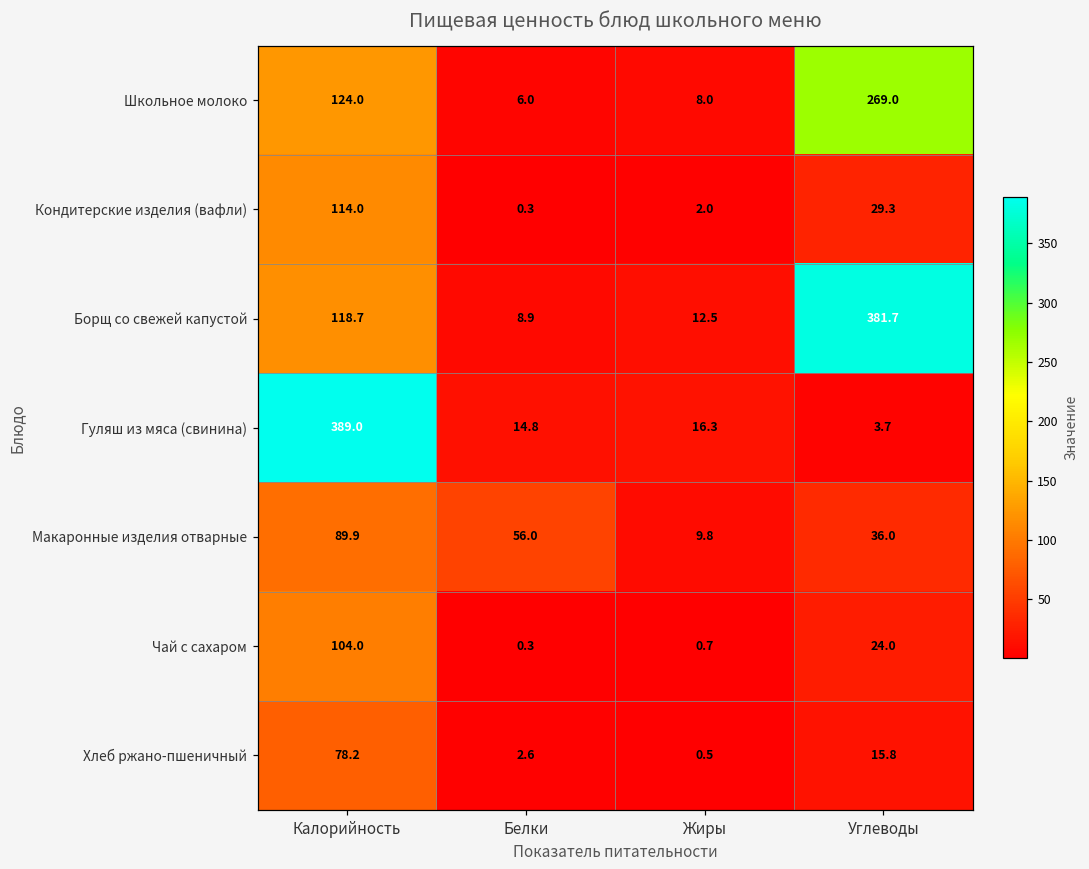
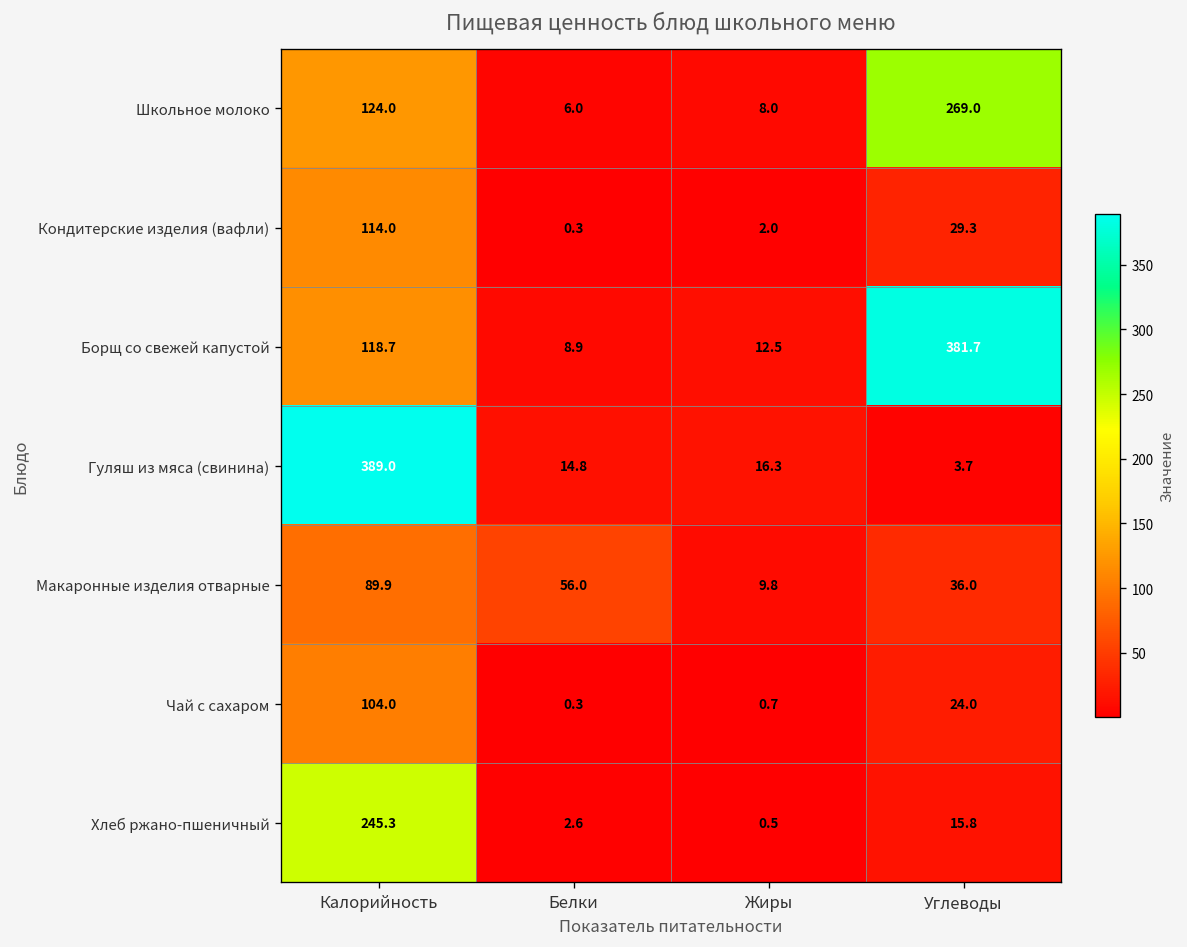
Хлеб ржано-пшеничный, Калорийность: 78.2 -> 245.3
